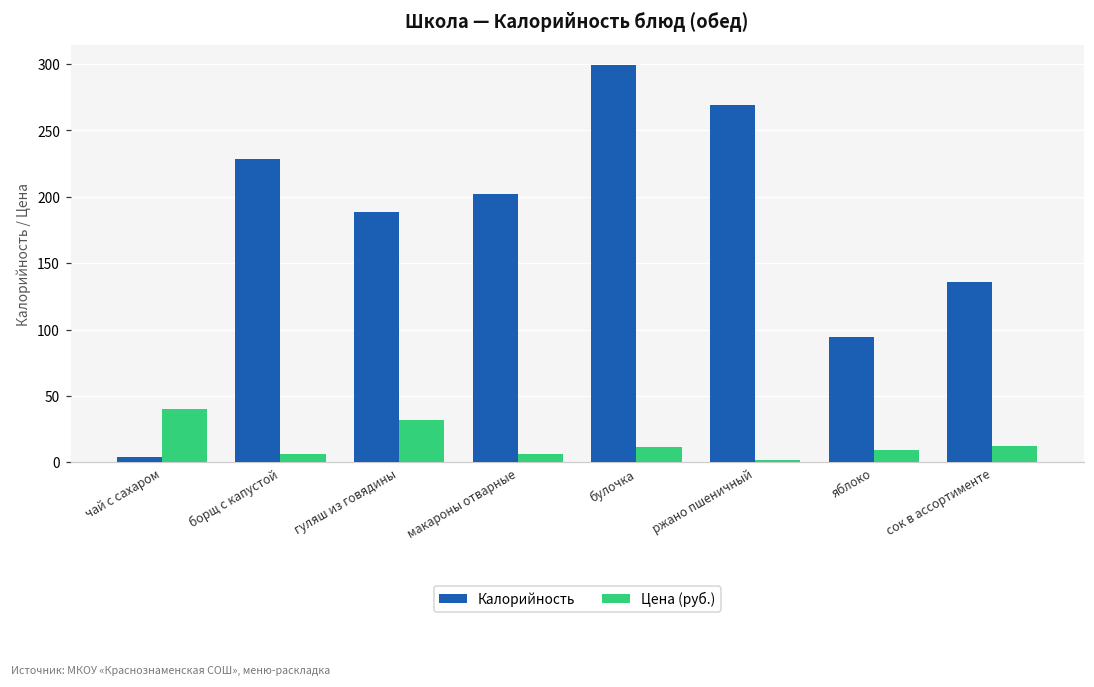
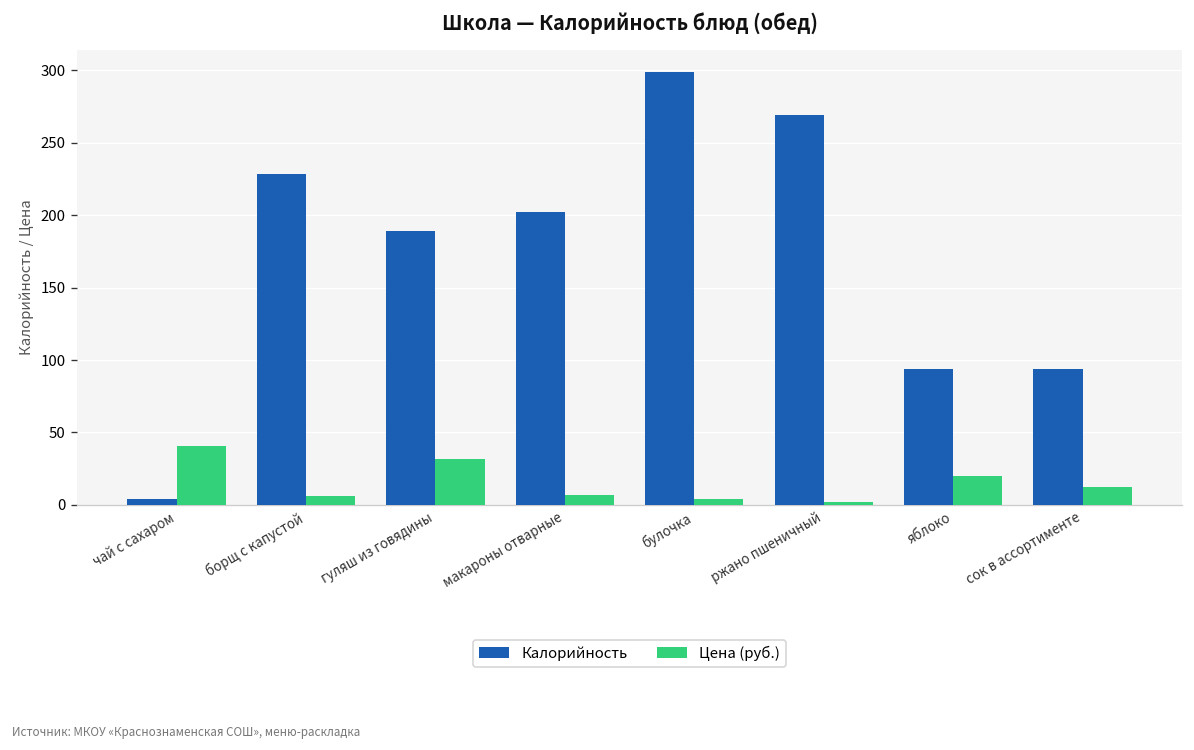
Цена (руб.), булочка: 12 -> 4
Цена (руб.), яблоко: 9 -> 20
Калорийность, сок в ассортименте: 136 -> 94
